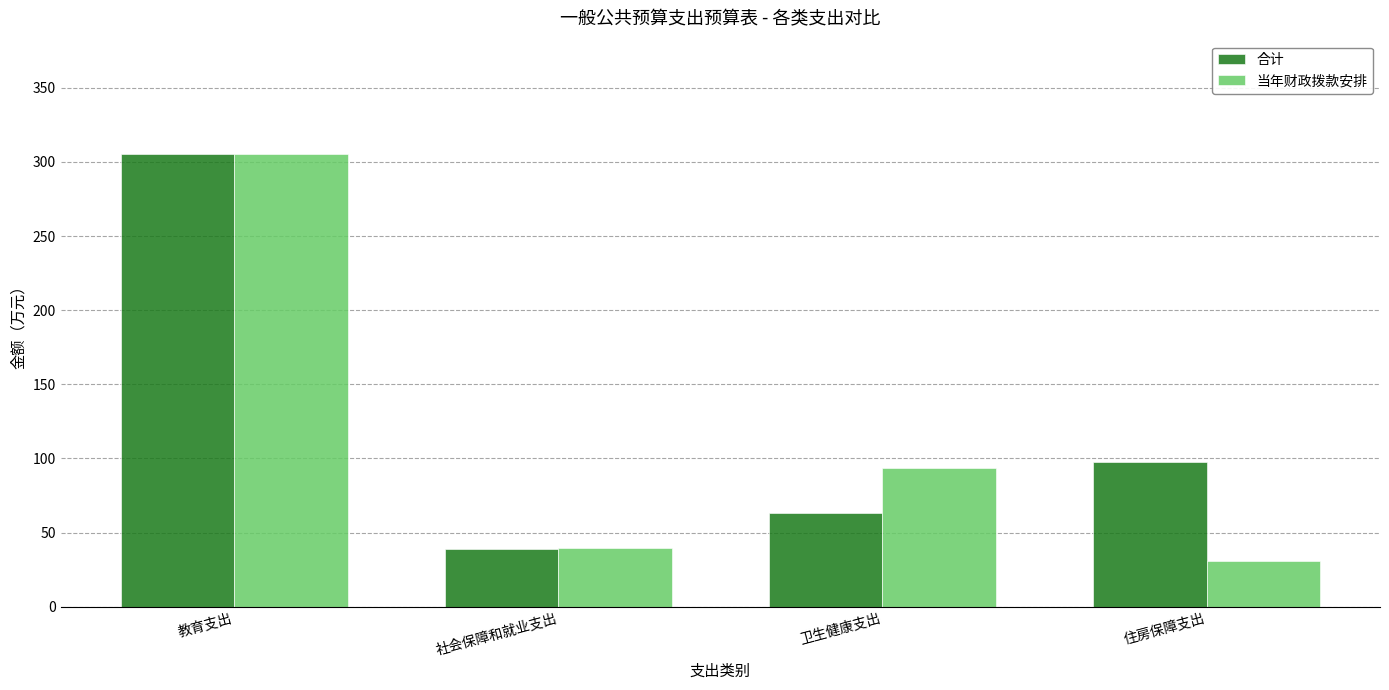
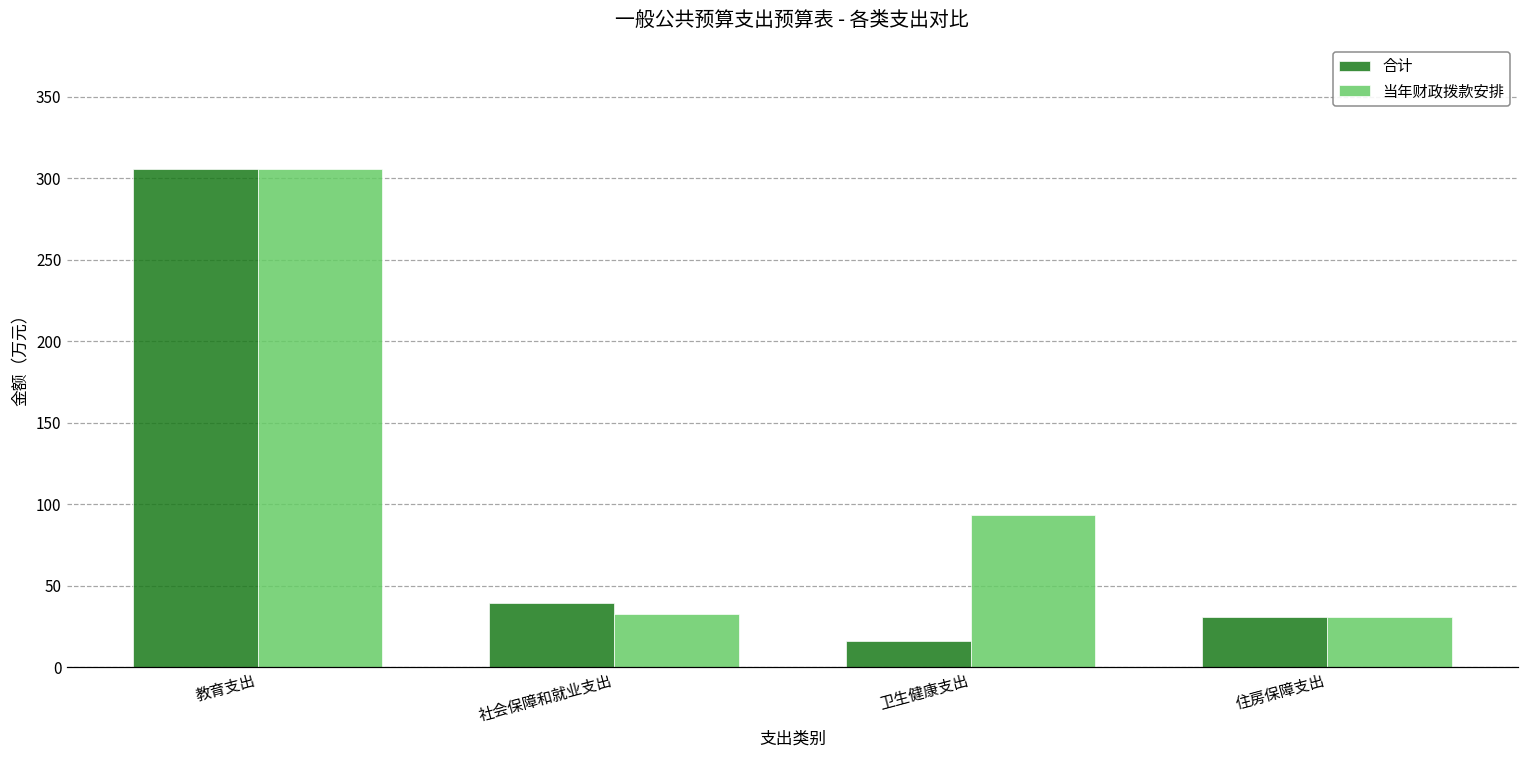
当年财政拨款安排, 社会保障和就业支出: 40 -> 33
合计, 卫生健康支出: 63 -> 16
合计, 住房保障支出: 98 -> 31
